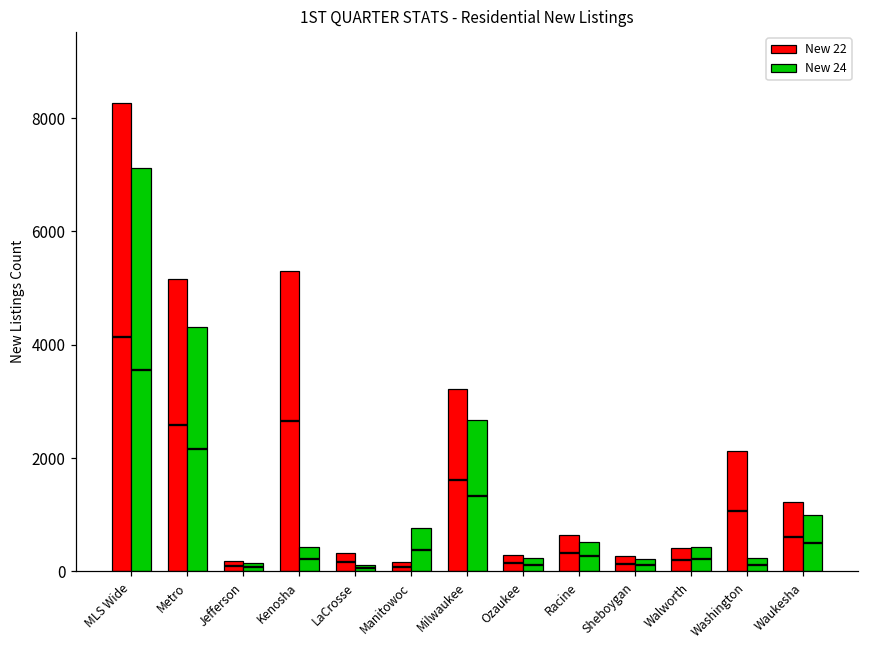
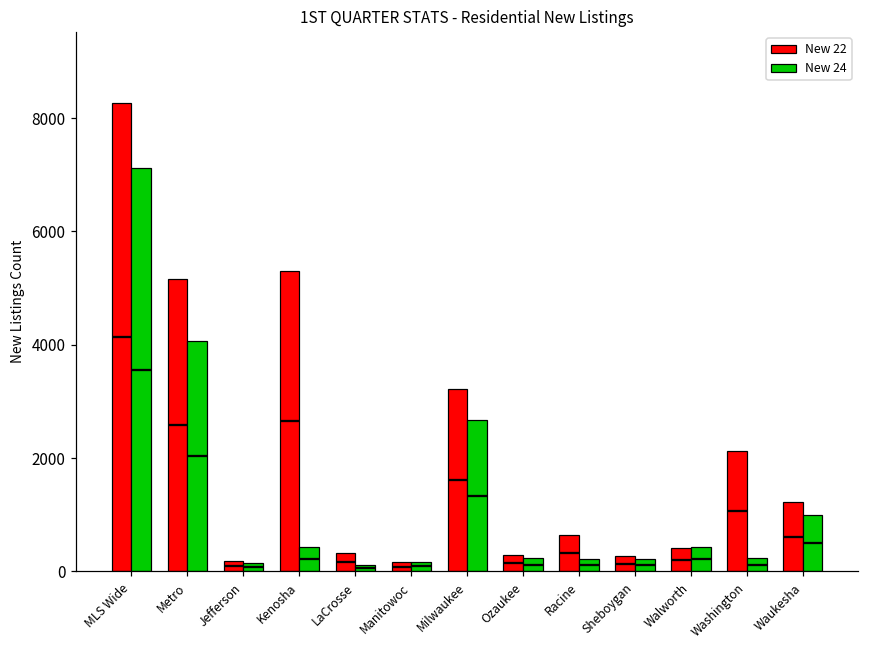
New 24, Metro: 4300 -> 4100
New 24, Manitowoc: 800 -> 200
New 24, Racine: 500 -> 200
